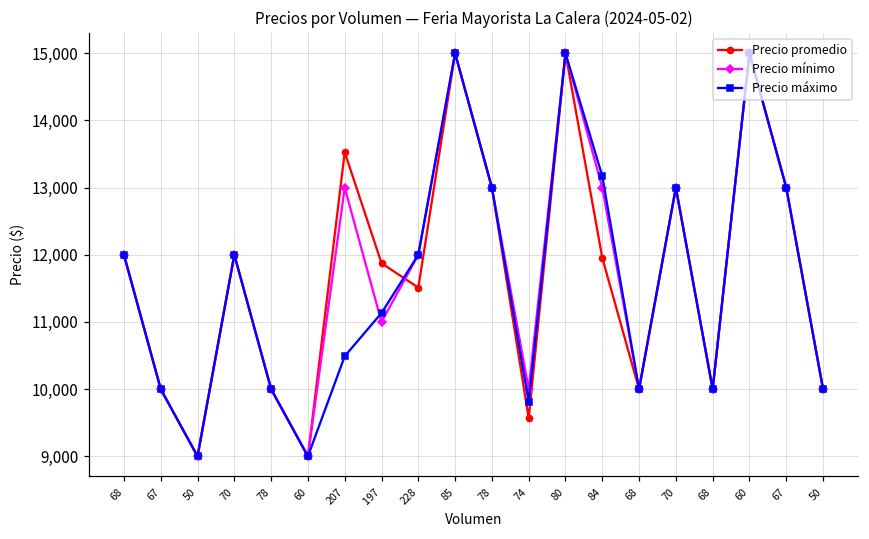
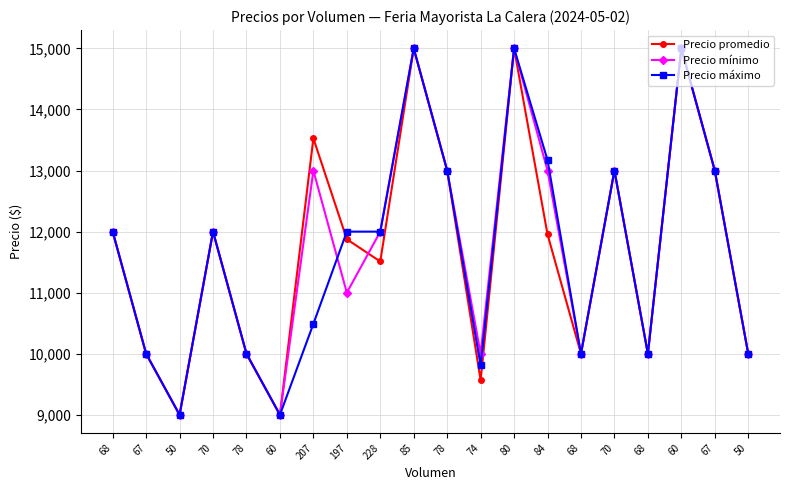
Precio máximo, 197: 11,100 -> 12,000
